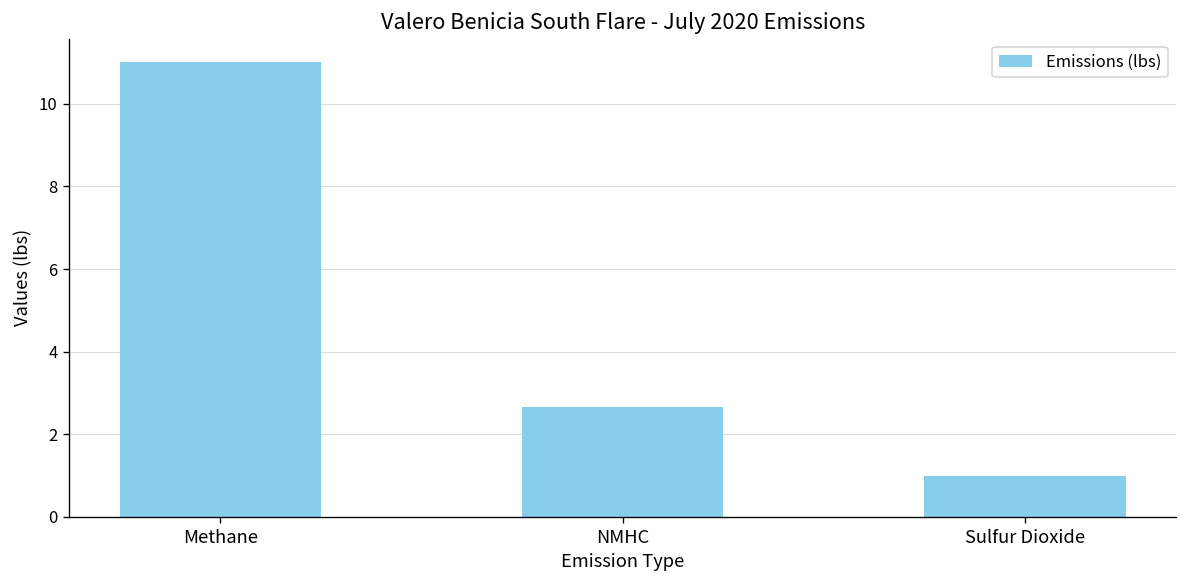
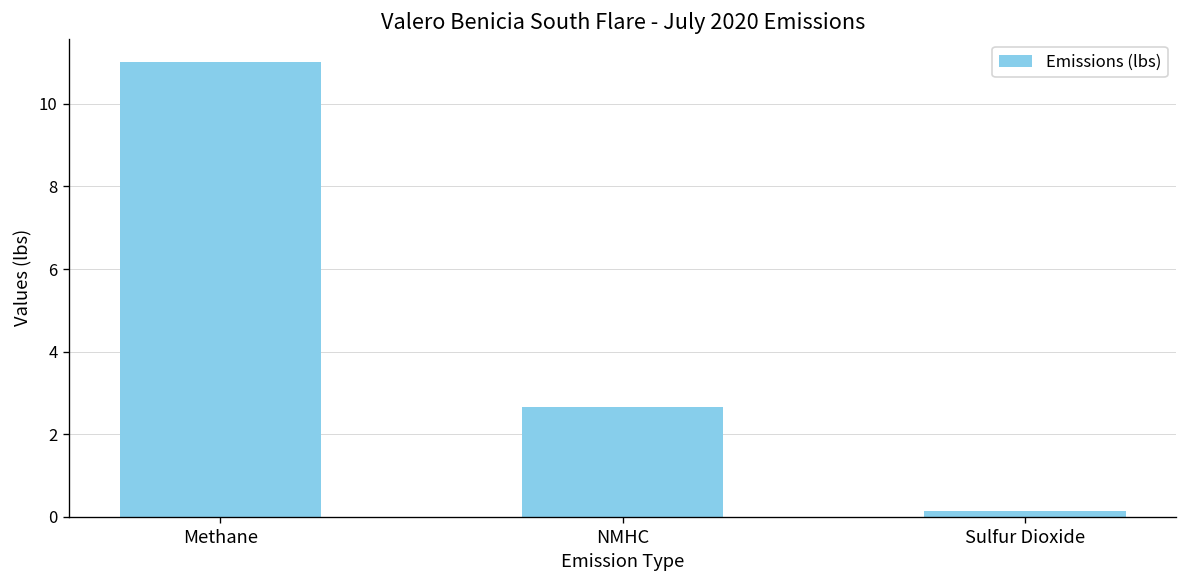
Sulfur Dioxide: 1.0 -> 0.2
